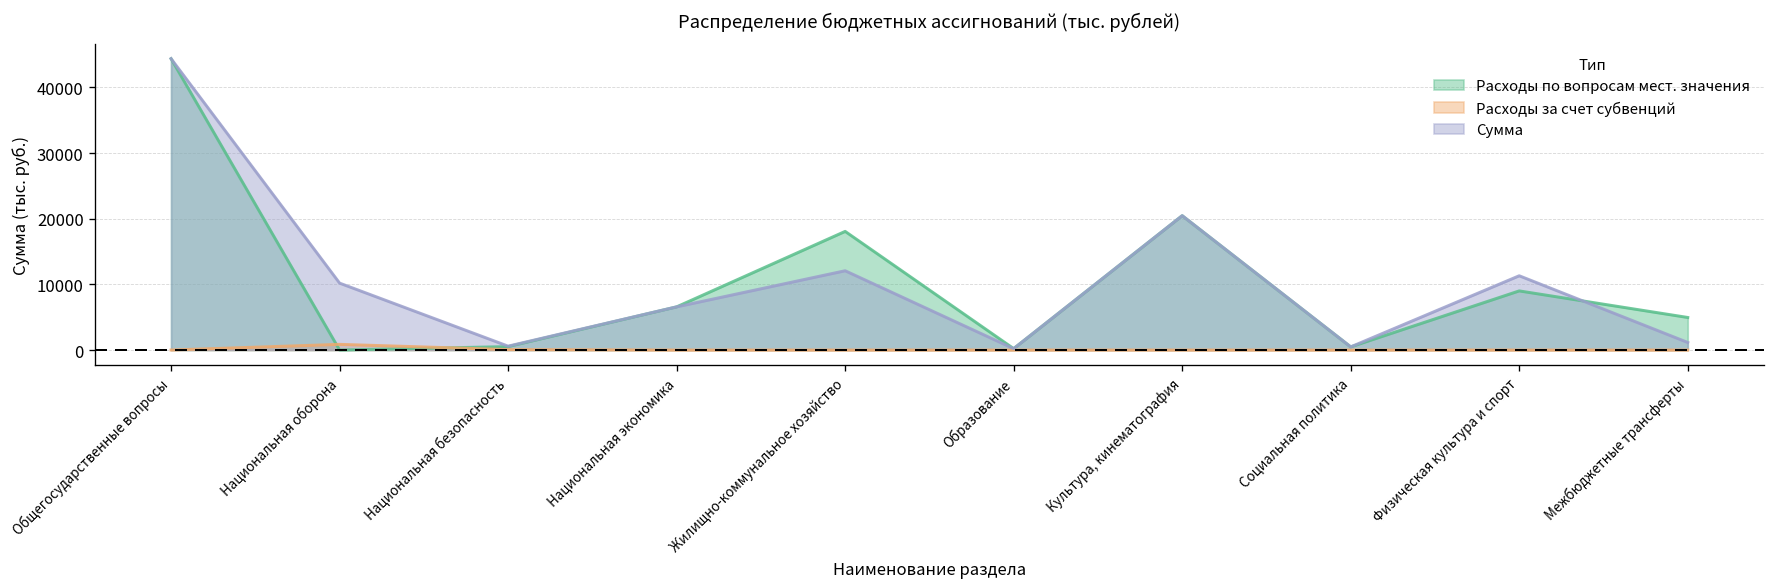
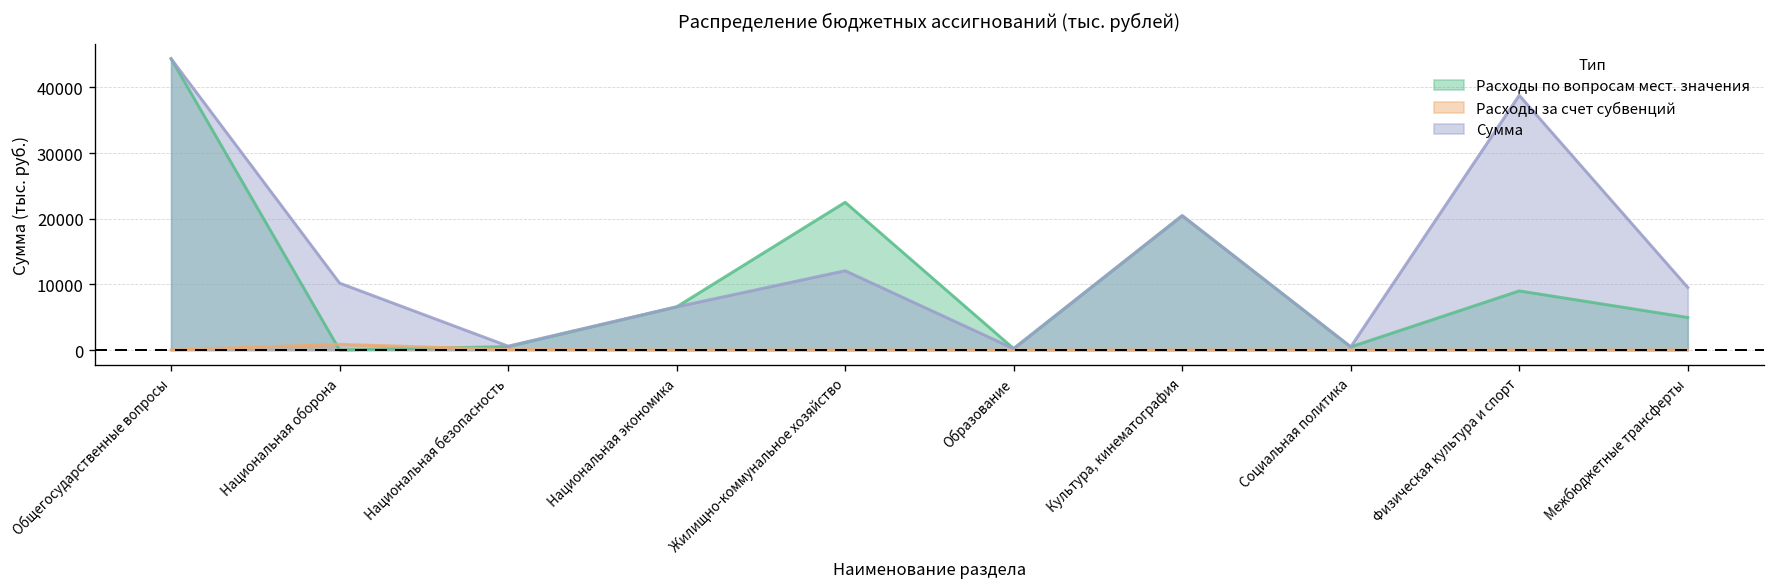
Расходы по вопросам мест. значения, Жилищно-коммунальное хозяйство: 18000 -> 23000
Сумма, Физическая культура и спорт: 11000 -> 39000
Сумма, Межбюджетные трансферты: 1000 -> 10000
